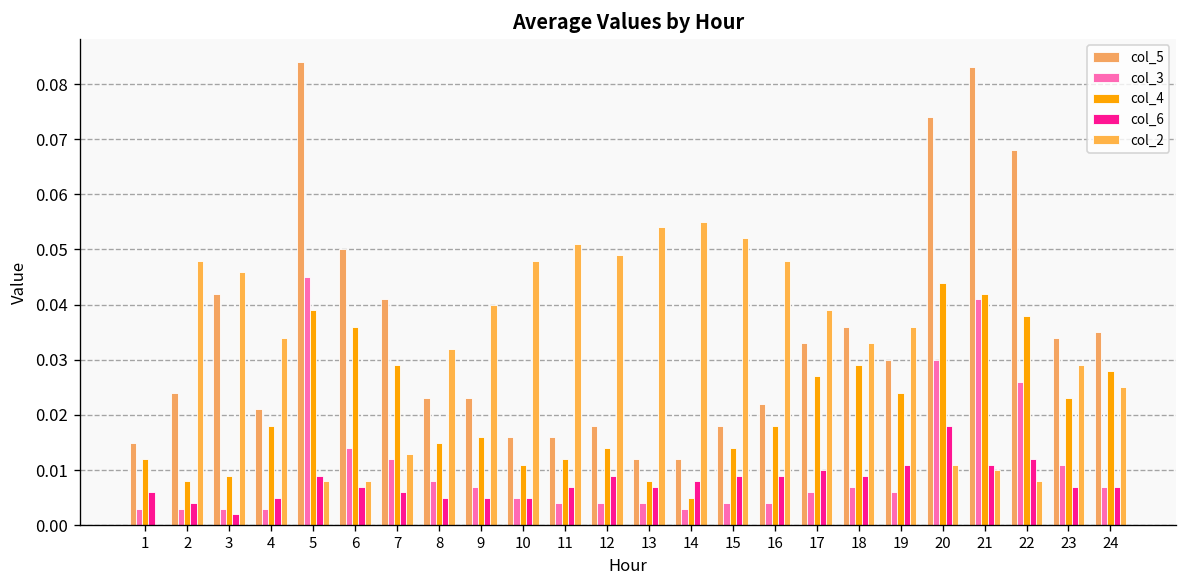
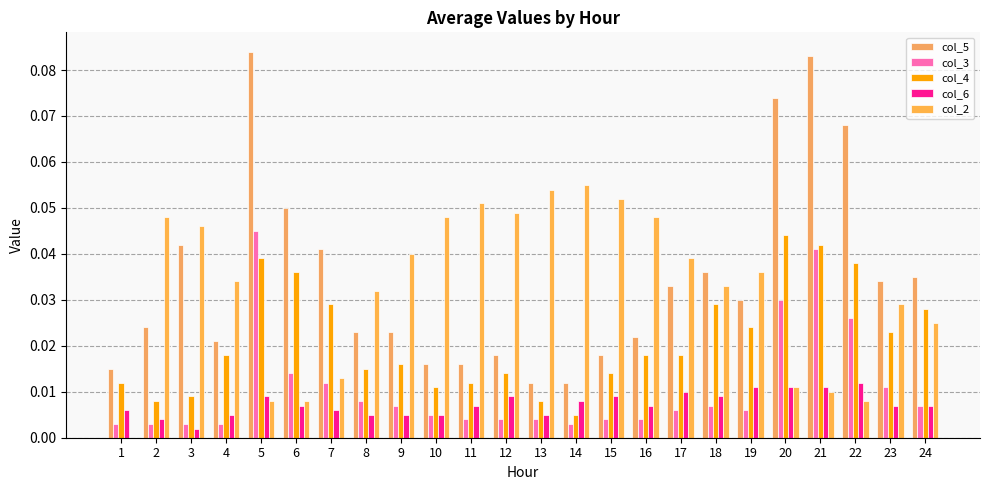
col_6, 13: 0.007 -> 0.005
col_6, 16: 0.009 -> 0.007
col_4, 17: 0.027 -> 0.018
col_6, 20: 0.018 -> 0.011
